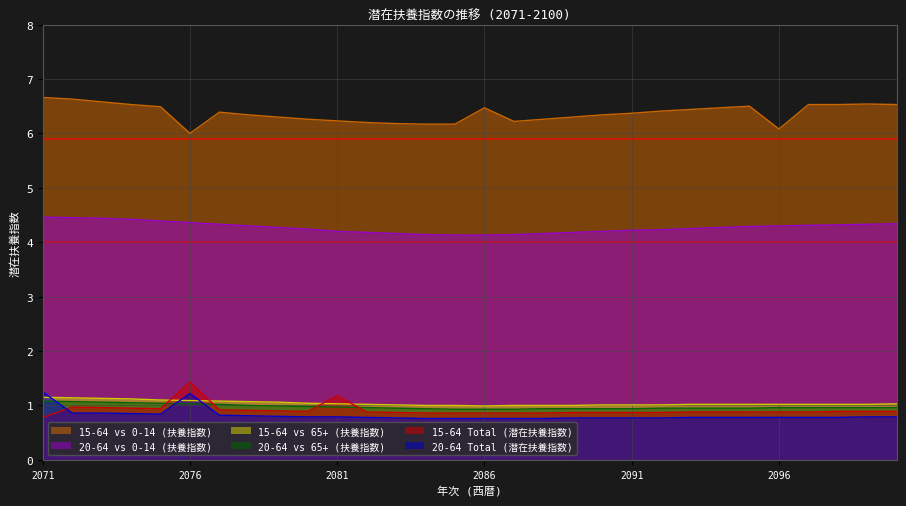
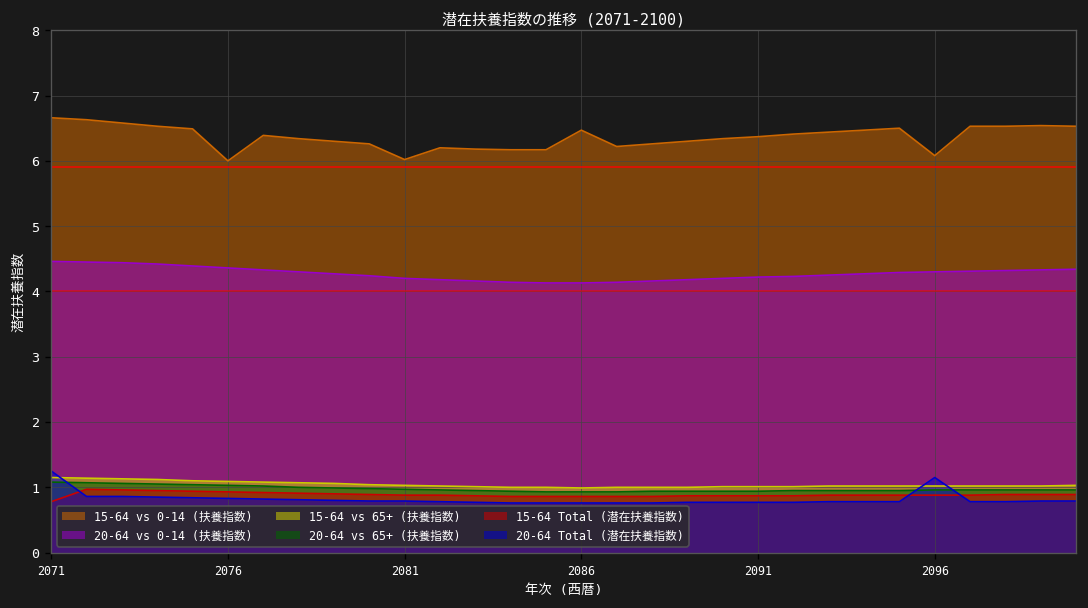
15-64 Total (潜在扶養指数), 2076: 1.4 -> 0.9
20-64 Total (潜在扶養指数), 2076: 1.2 -> 0.8
15-64 vs 0-14 (扶養指数), 2081: 6.2 -> 6.0
15-64 Total (潜在扶養指数), 2081: 1.2 -> 0.9
20-64 Total (潜在扶養指数), 2096: 0.8 -> 1.2
